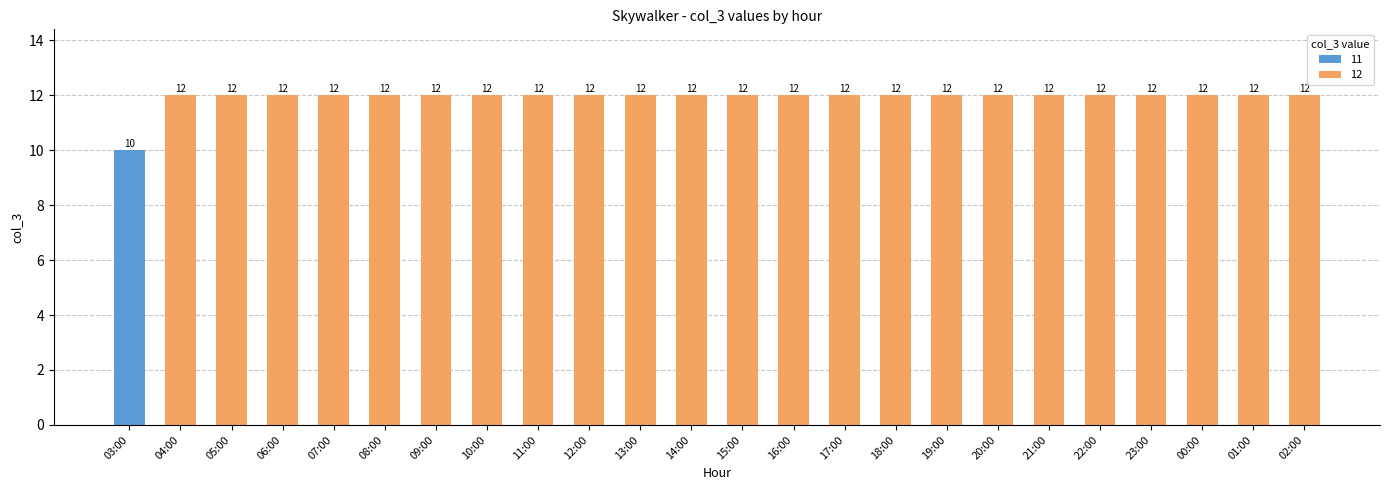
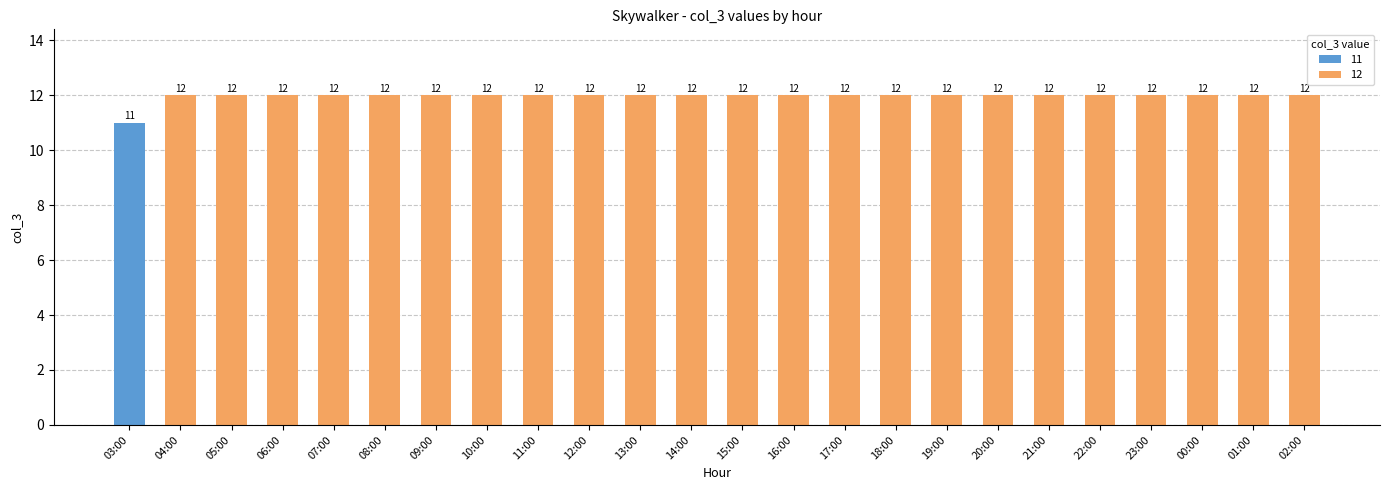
03:00: 10 -> 11
